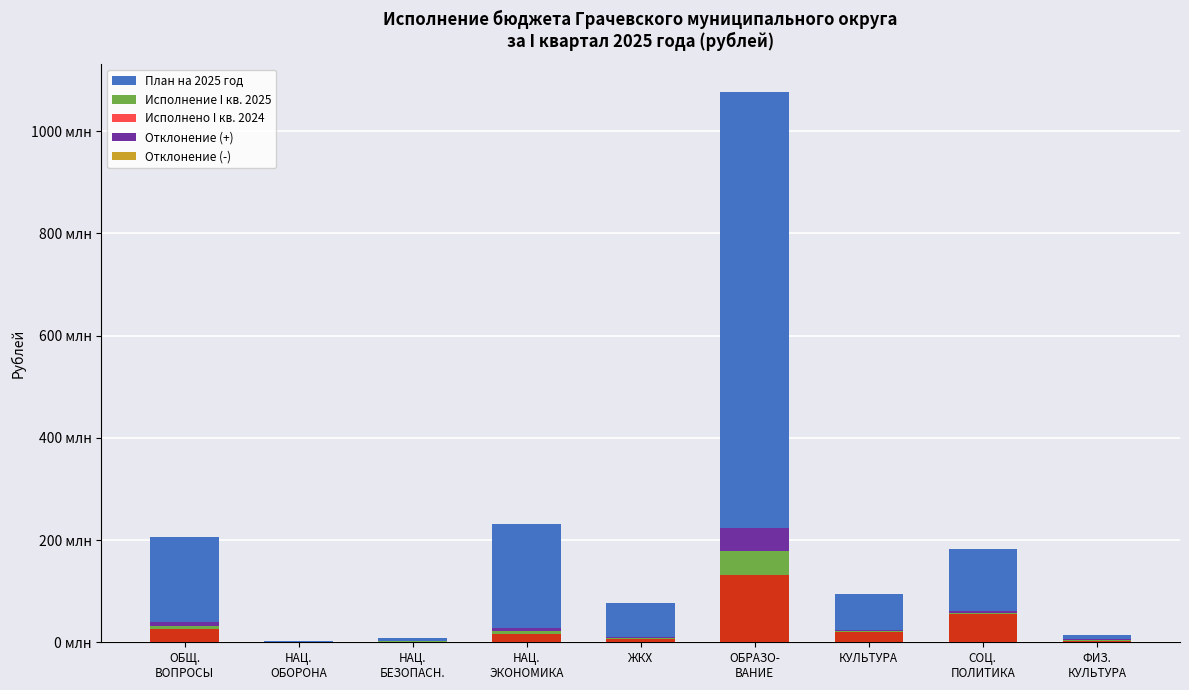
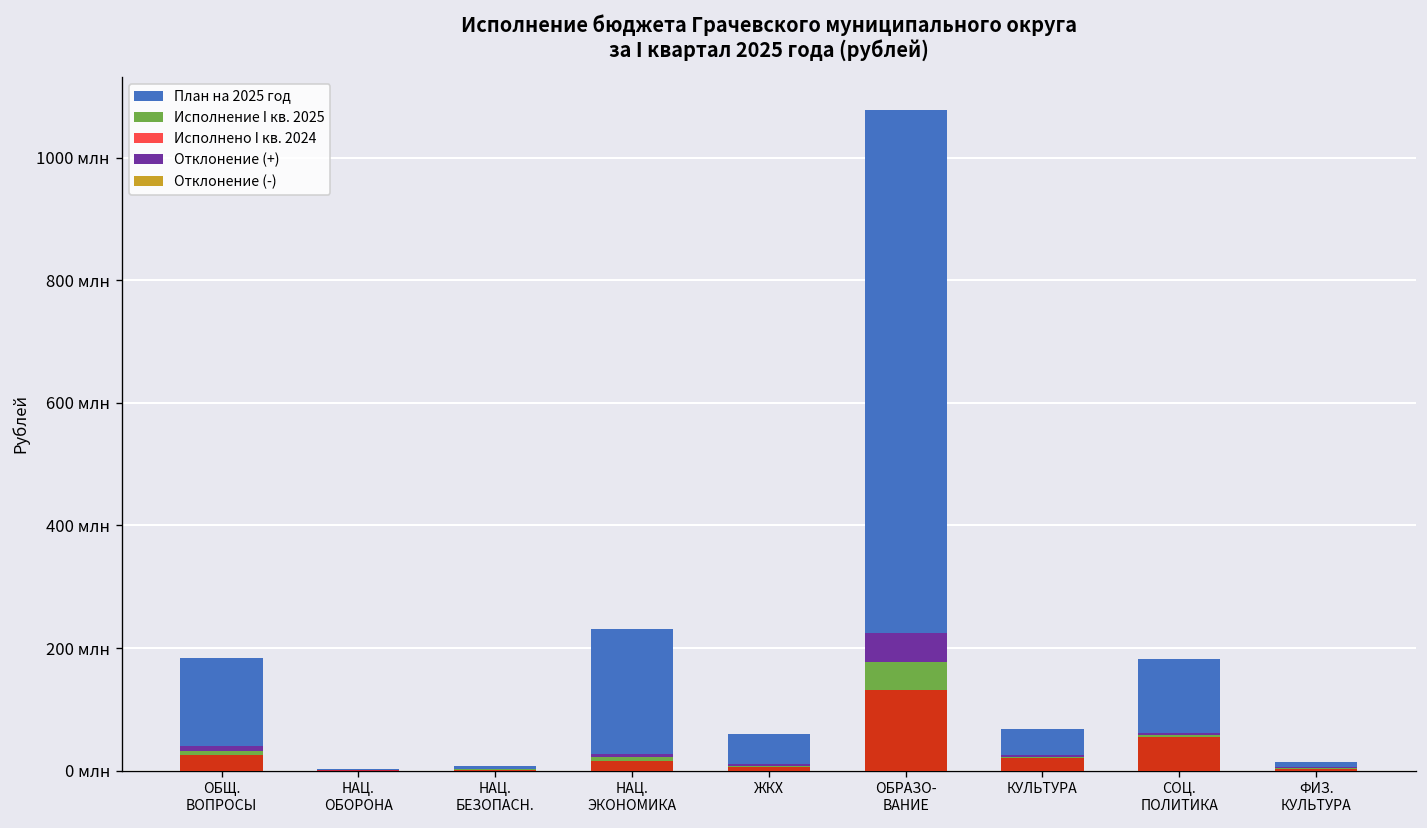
План на 2025 год, ОБЩ. ВОПРОСЫ: 210 млн -> 180 млн
План на 2025 год, ЖКХ: 80 млн -> 60 млн
План на 2025 год, КУЛЬТУРА: 100 млн -> 70 млн
